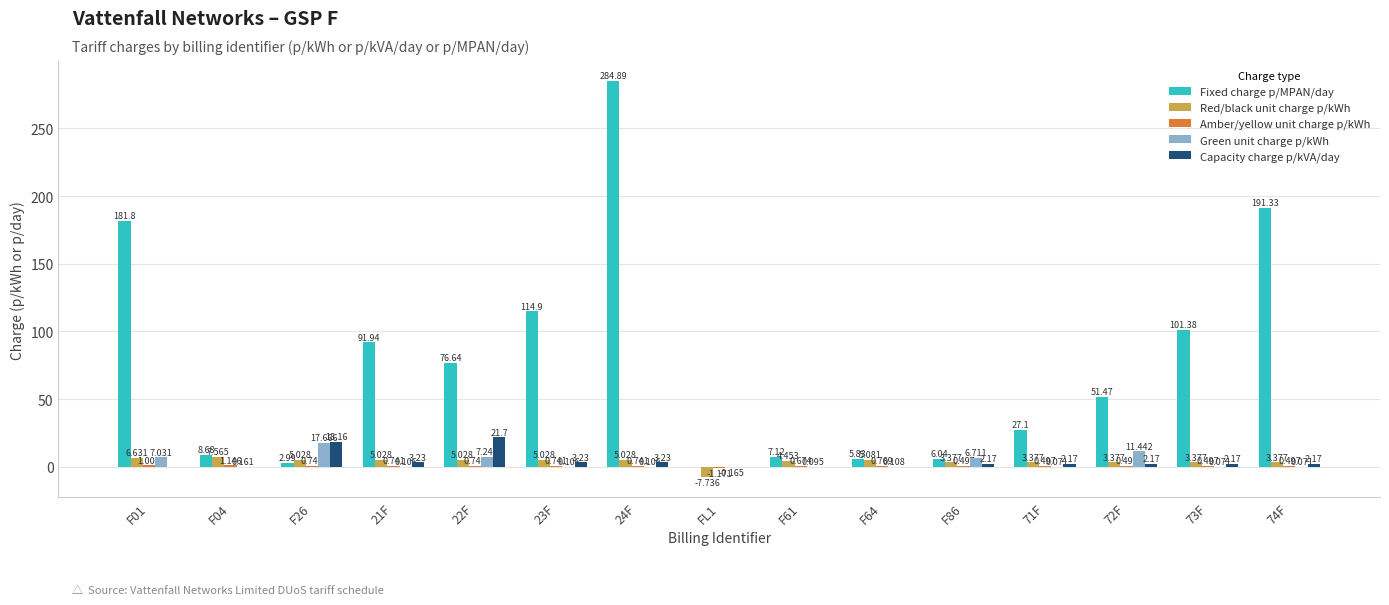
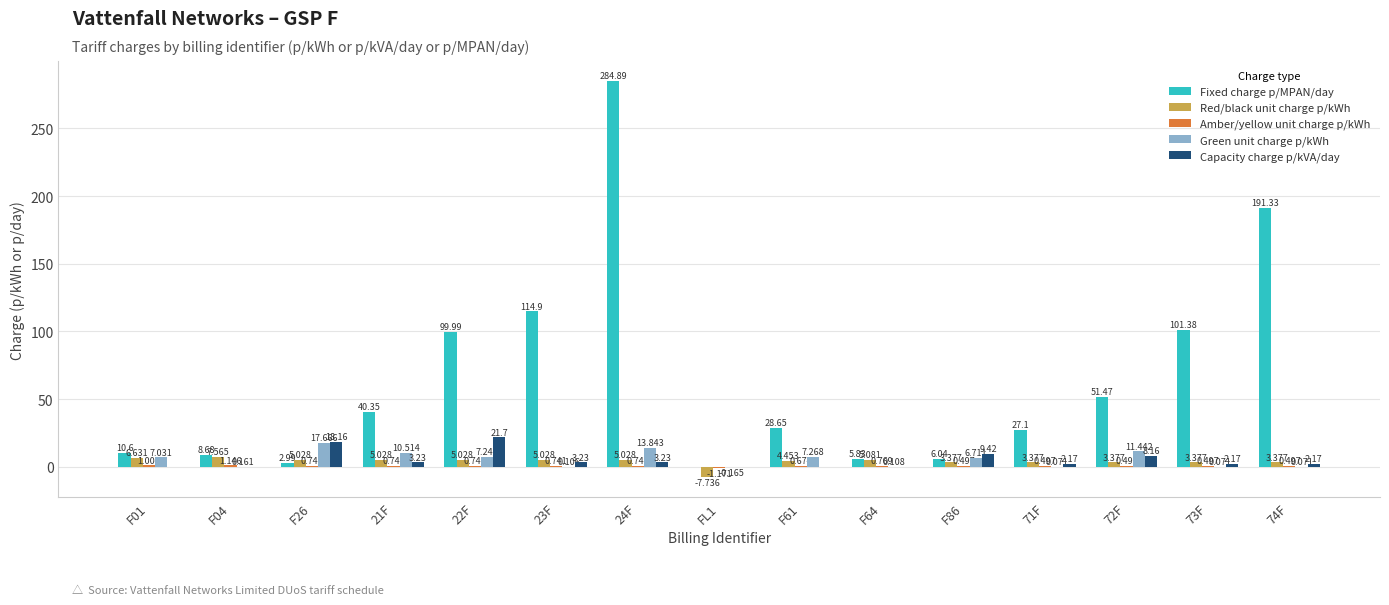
Fixed charge p/MPAN/day, F01: 181.8 -> 10.6
Fixed charge p/MPAN/day, 21F: 91.94 -> 40.35
Green unit charge p/kWh, 21F: 0.106 -> 10.514
Fixed charge p/MPAN/day, 22F: 76.64 -> 99.99
Green unit charge p/kWh, 24F: 0.106 -> 13.843
Fixed charge p/MPAN/day, F61: 7.12 -> 28.65
Green unit charge p/kWh, F61: 0.095 -> 7.268
Capacity charge p/kVA/day, F86: 2.17 -> 9.42
Capacity charge p/kVA/day, 72F: 2.17 -> 8.16
